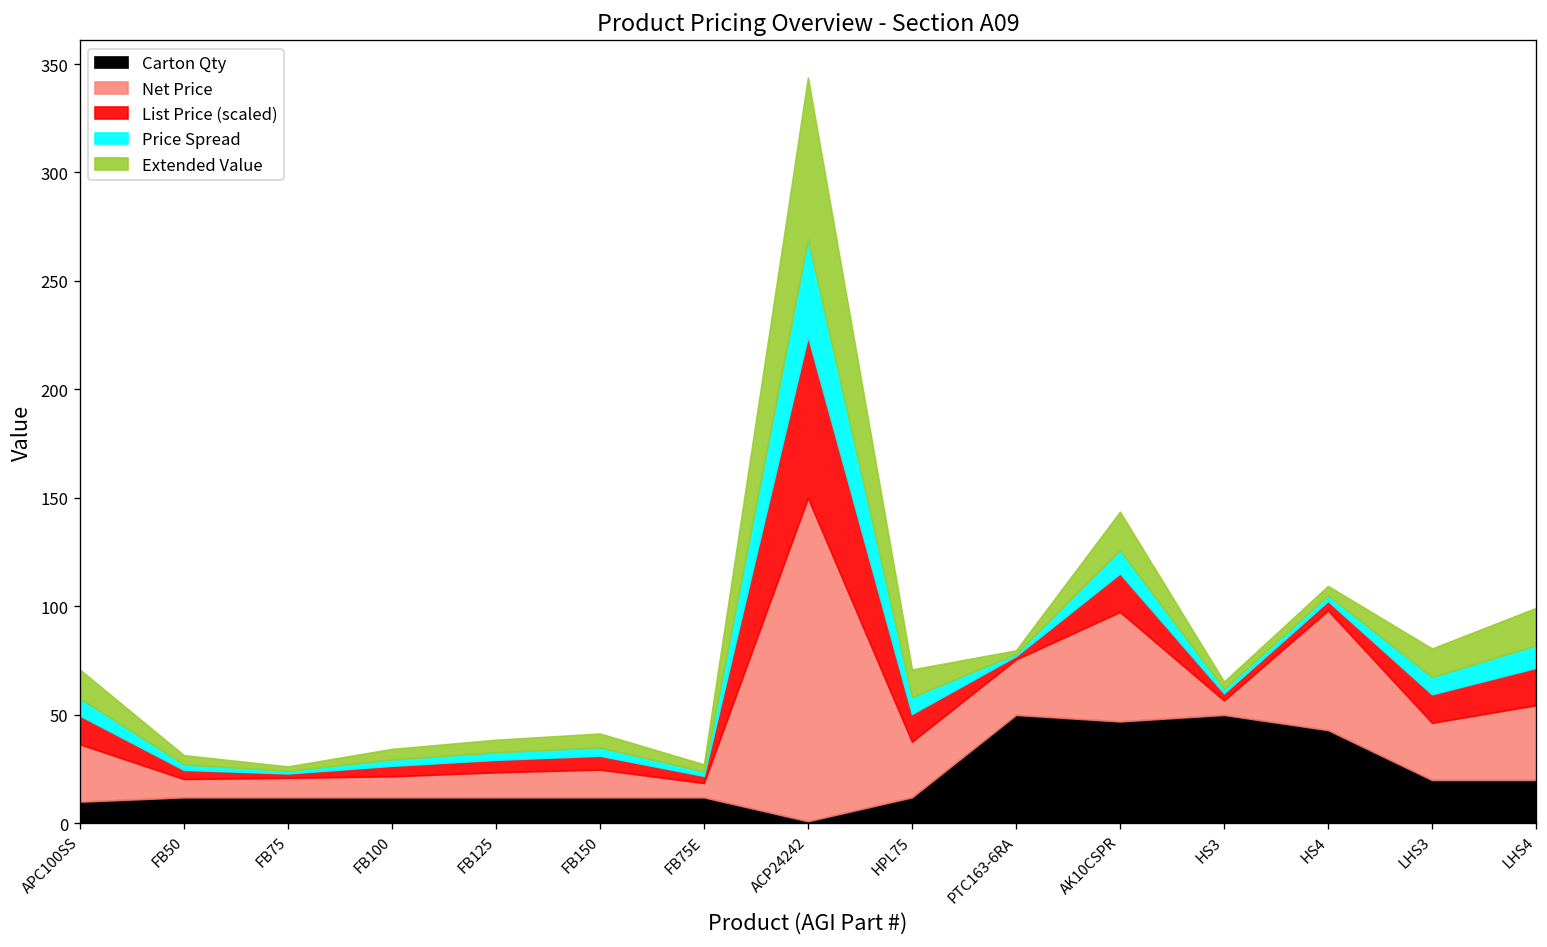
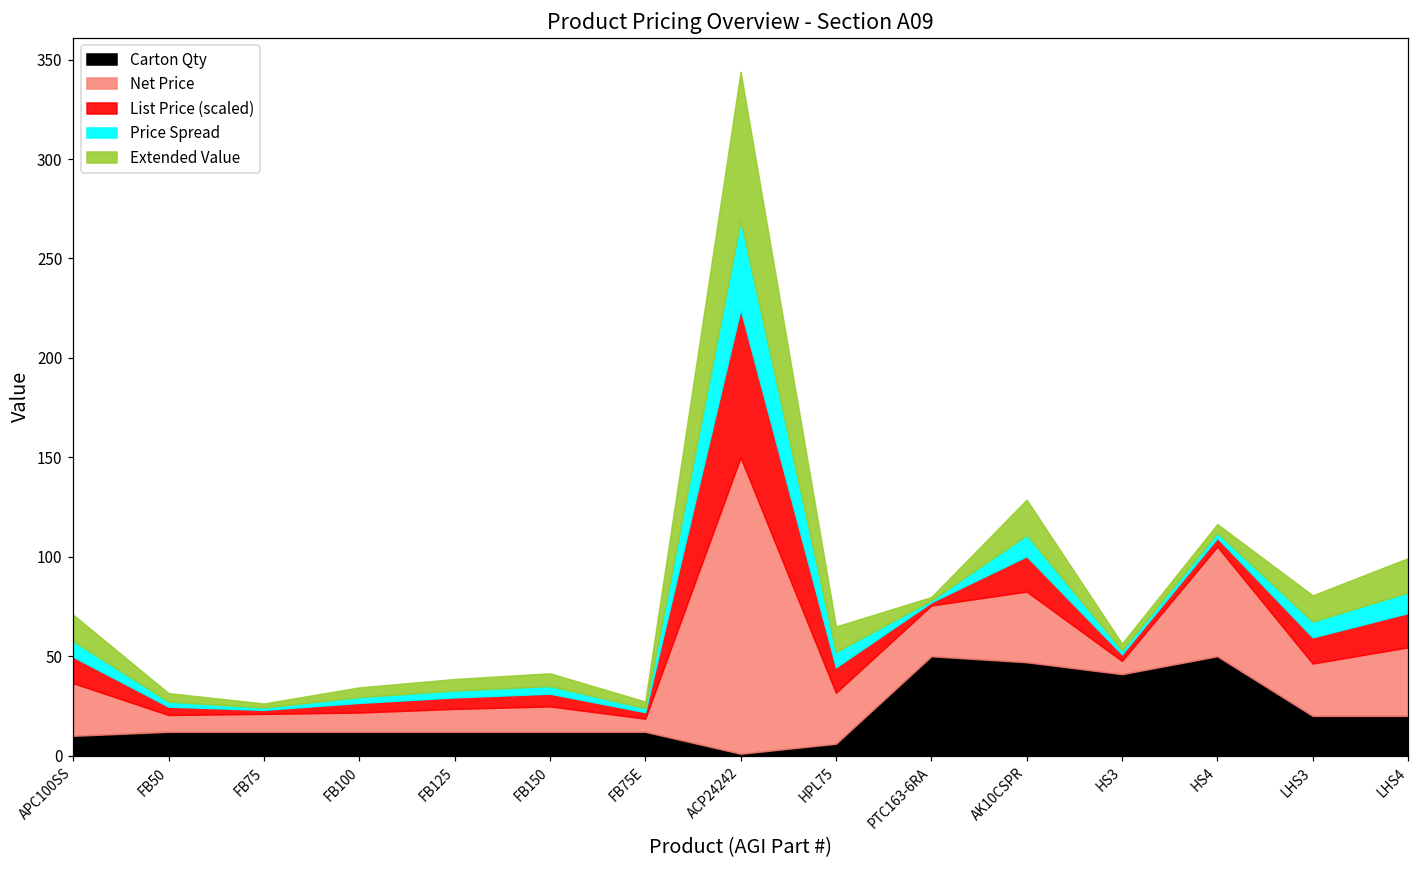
Carton Qty, HPL75: 12 -> 6
Net Price, AK10CSPR: 50 -> 36
Carton Qty, HS3: 50 -> 41
Carton Qty, HS4: 43 -> 50
